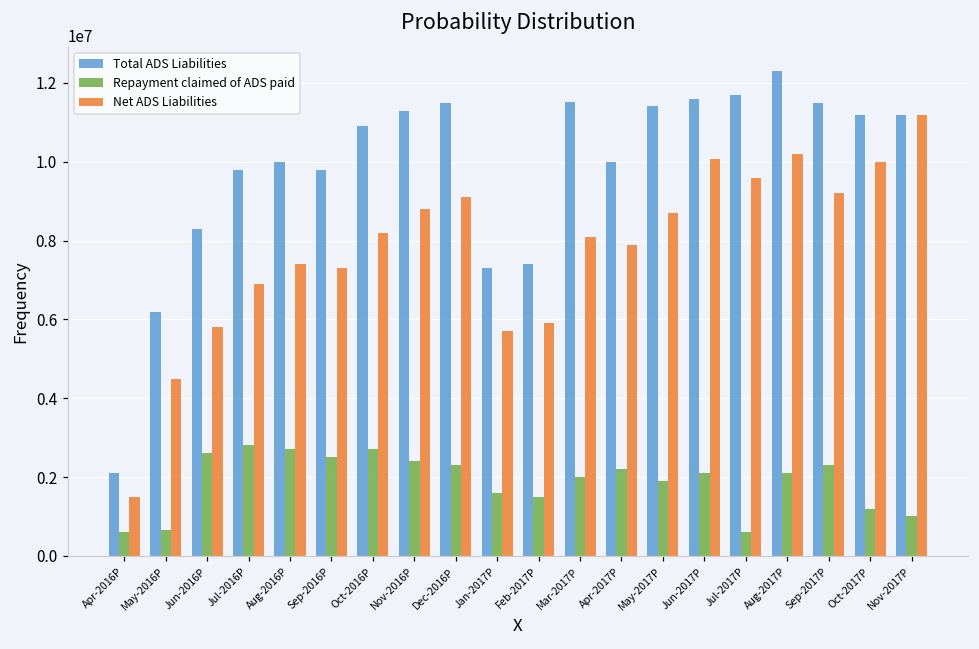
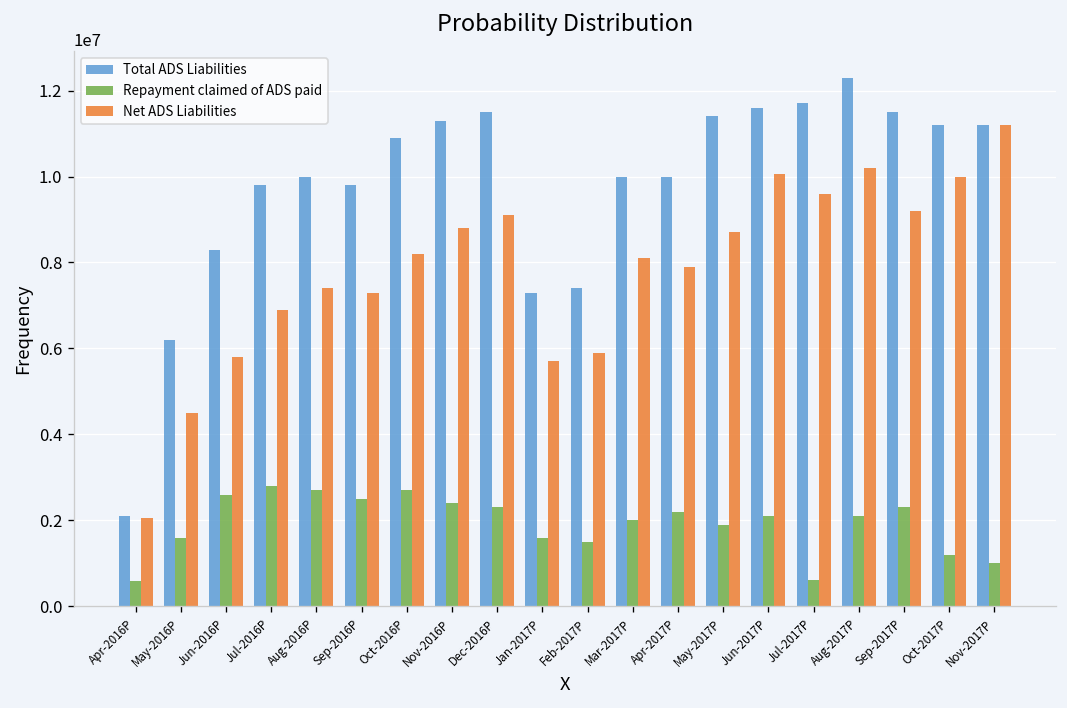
Net ADS Liabilities, Apr-2016P: 1500000 -> 2100000
Repayment claimed of ADS paid, May-2016P: 600000 -> 1600000
Total ADS Liabilities, Mar-2017P: 11500000 -> 10000000
